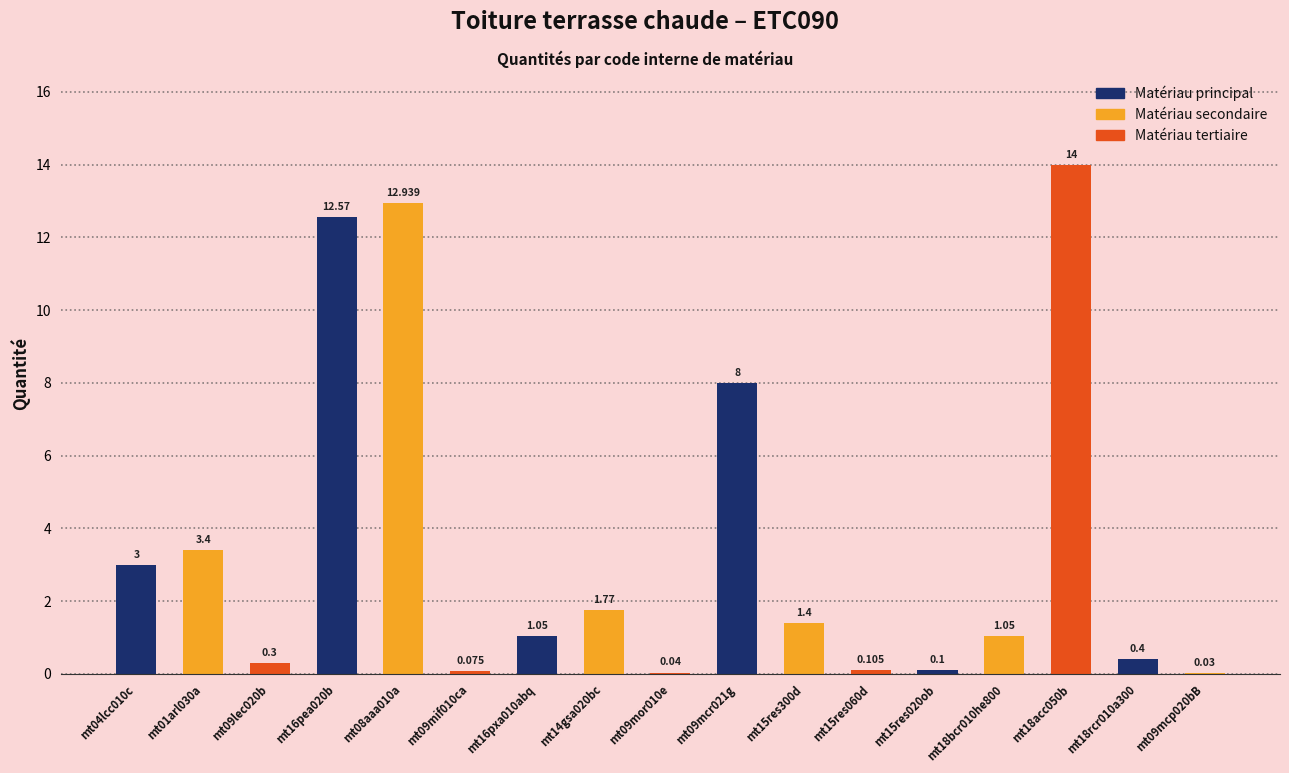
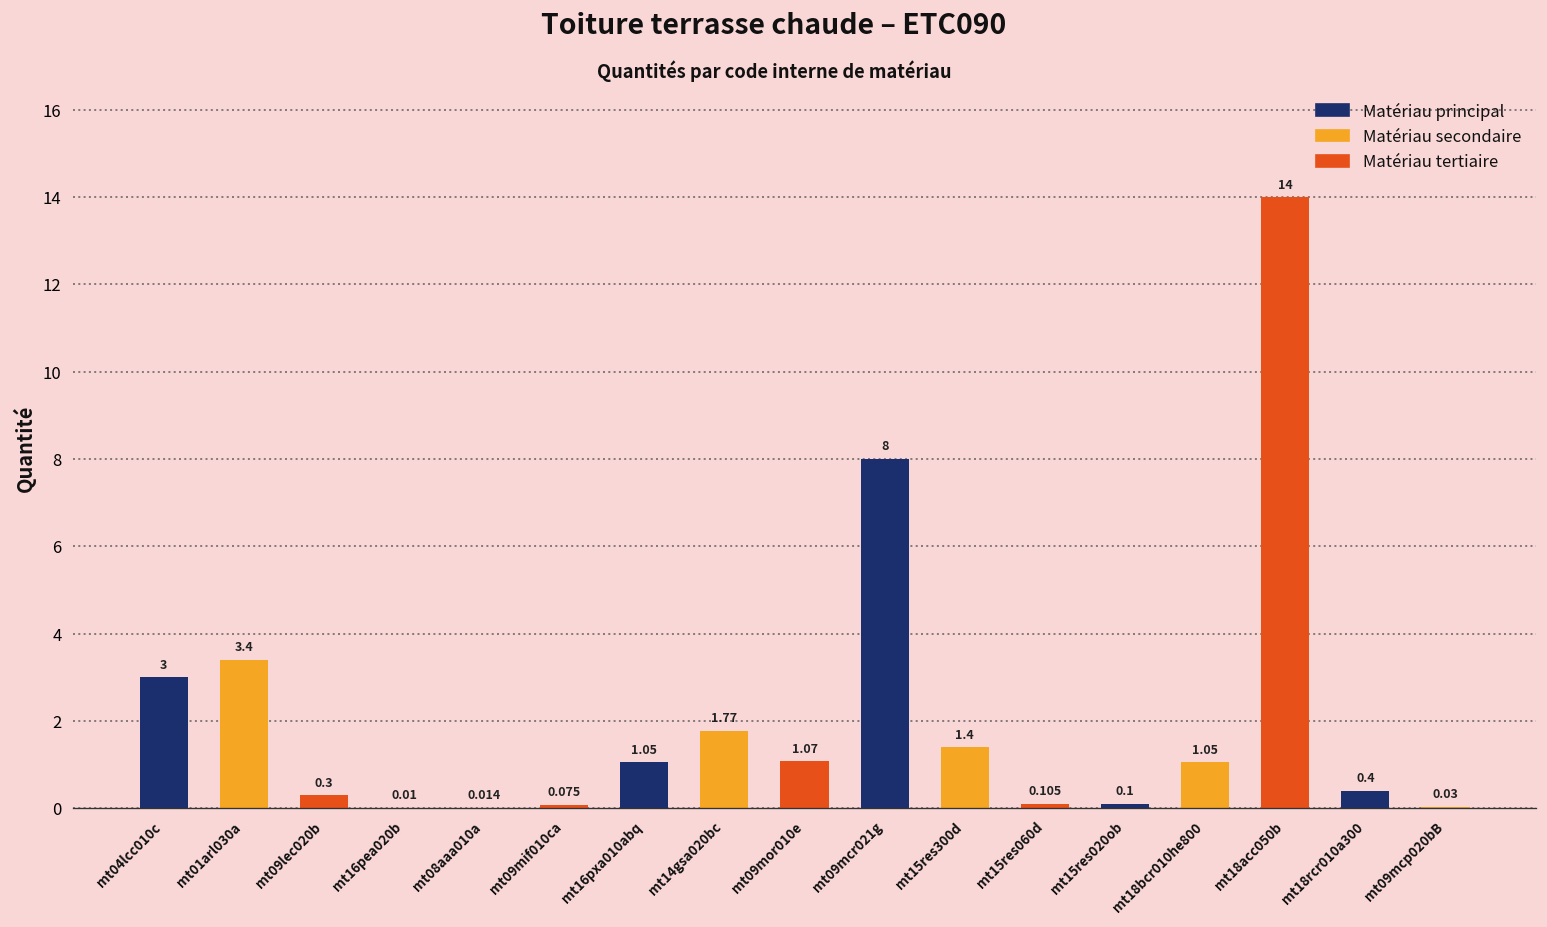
mt16pea020b: 12.57 -> 0.01
mt08aaa010a: 12.939 -> 0.014
mt09mor010e: 0.04 -> 1.07
